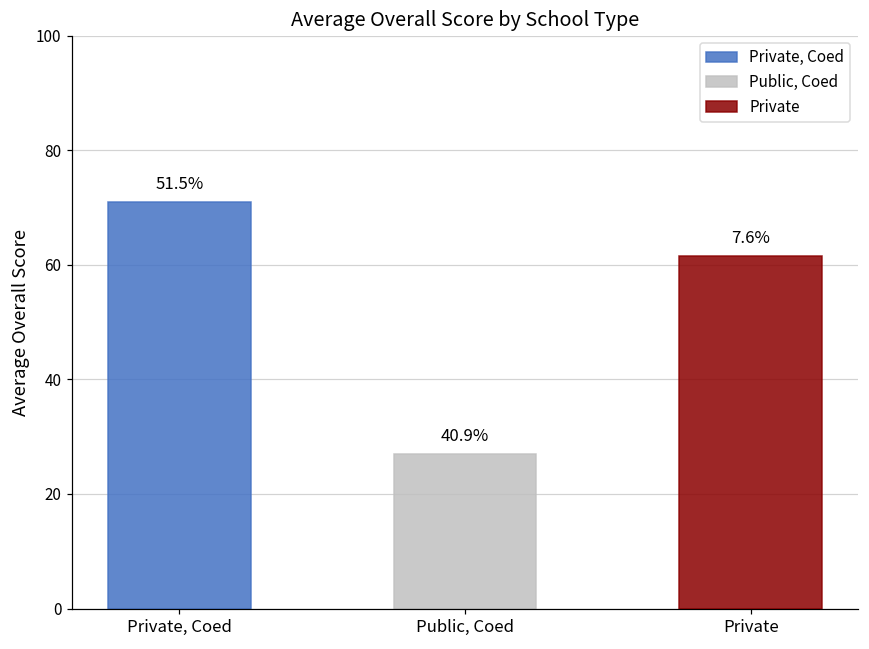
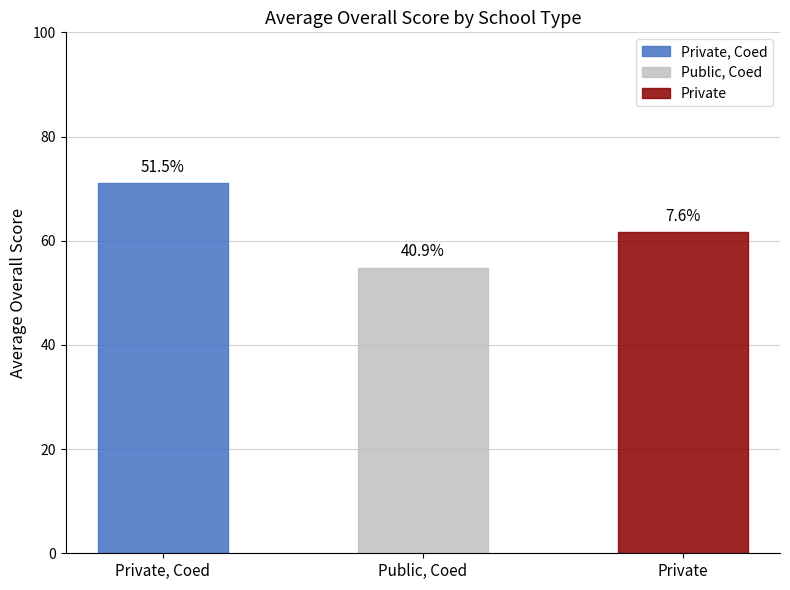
Public, Coed: 27 -> 55
